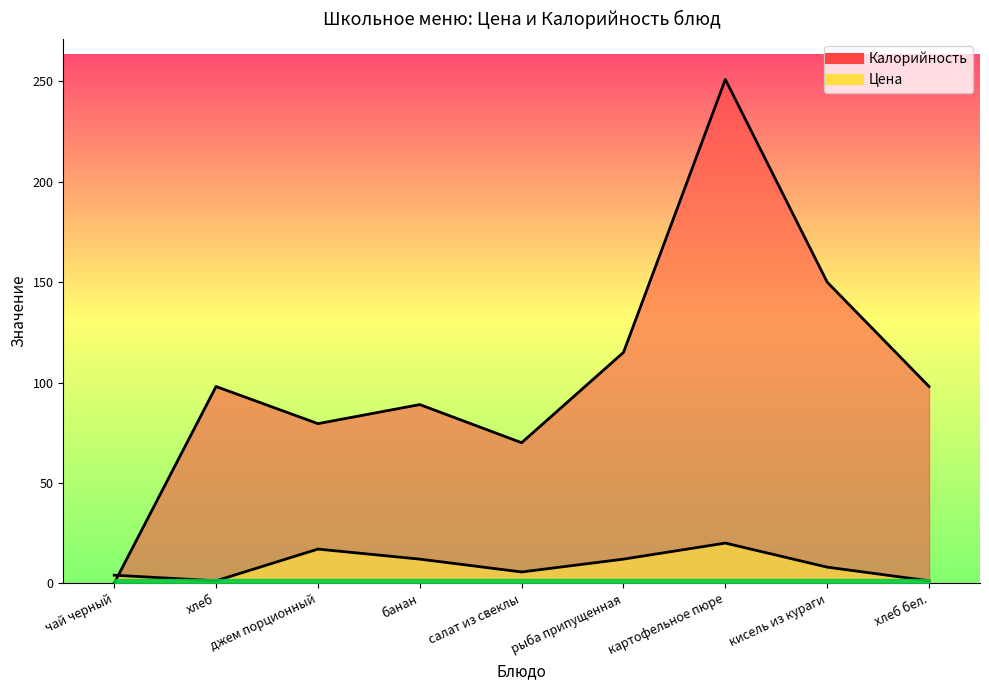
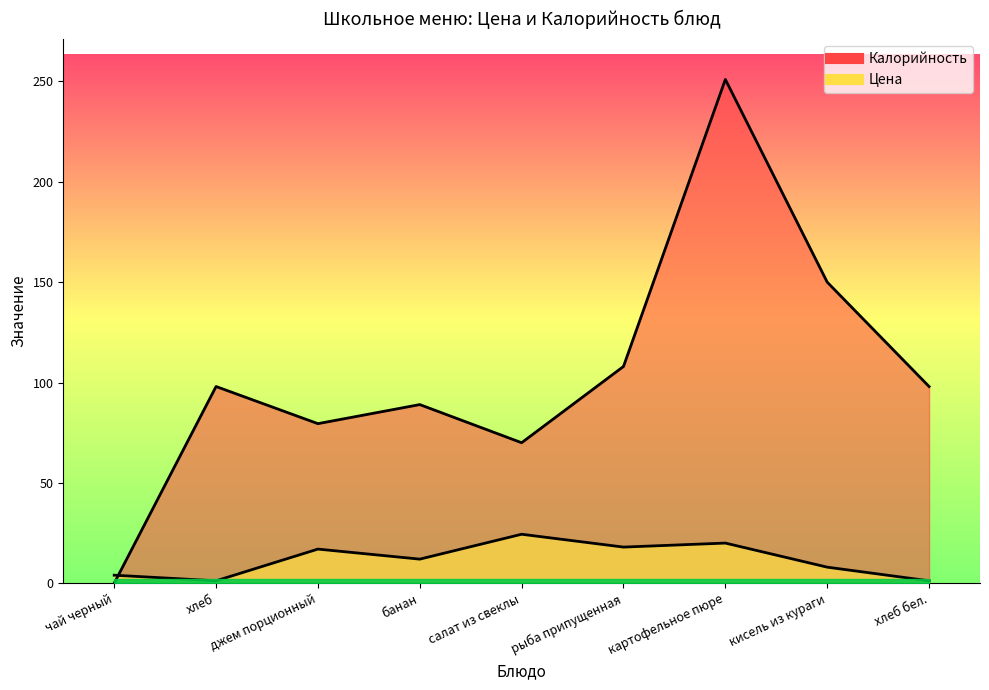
Цена, салат из свеклы: 6 -> 24
Калорийность, рыба припущенная: 115 -> 108
Цена, рыба припущенная: 12 -> 18
